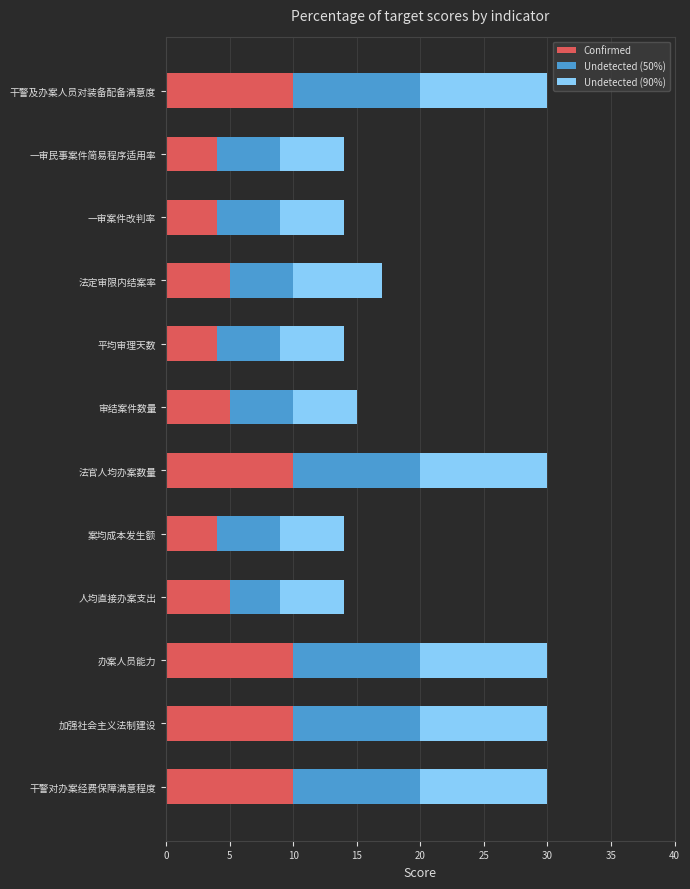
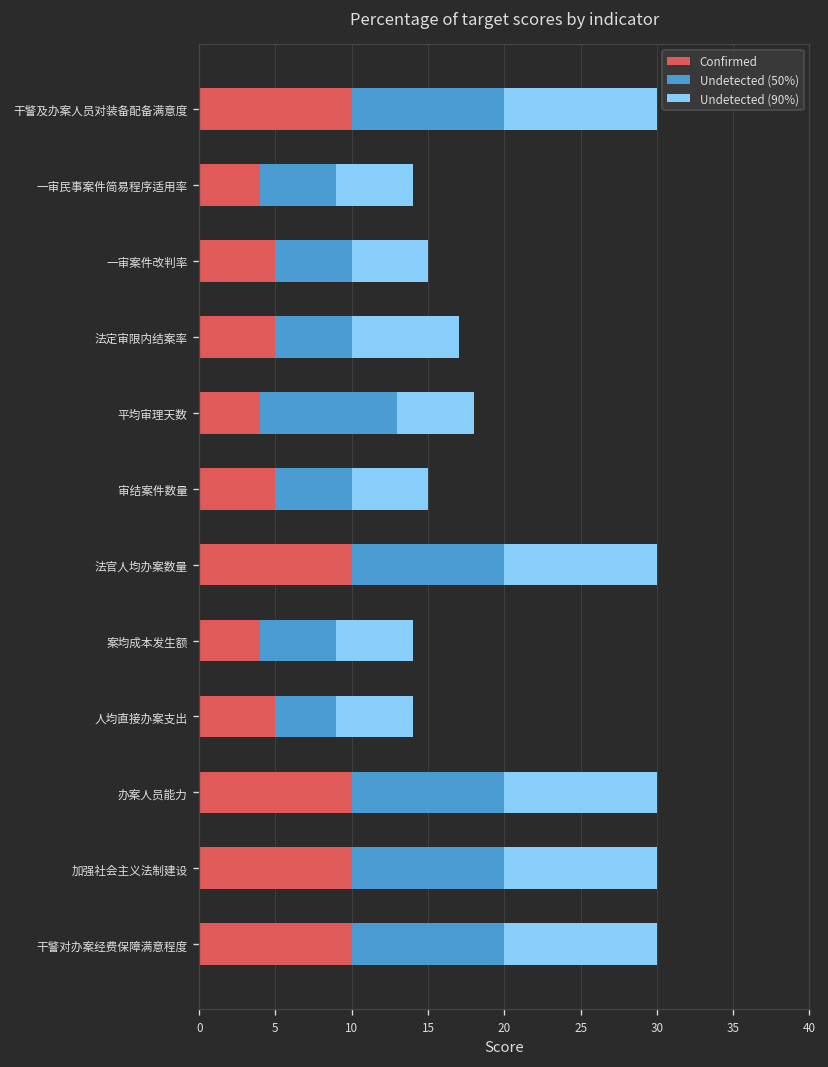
Confirmed, 一审案件改判率: 4 -> 5
Undetected (50%), 平均审理天数: 5 -> 9
